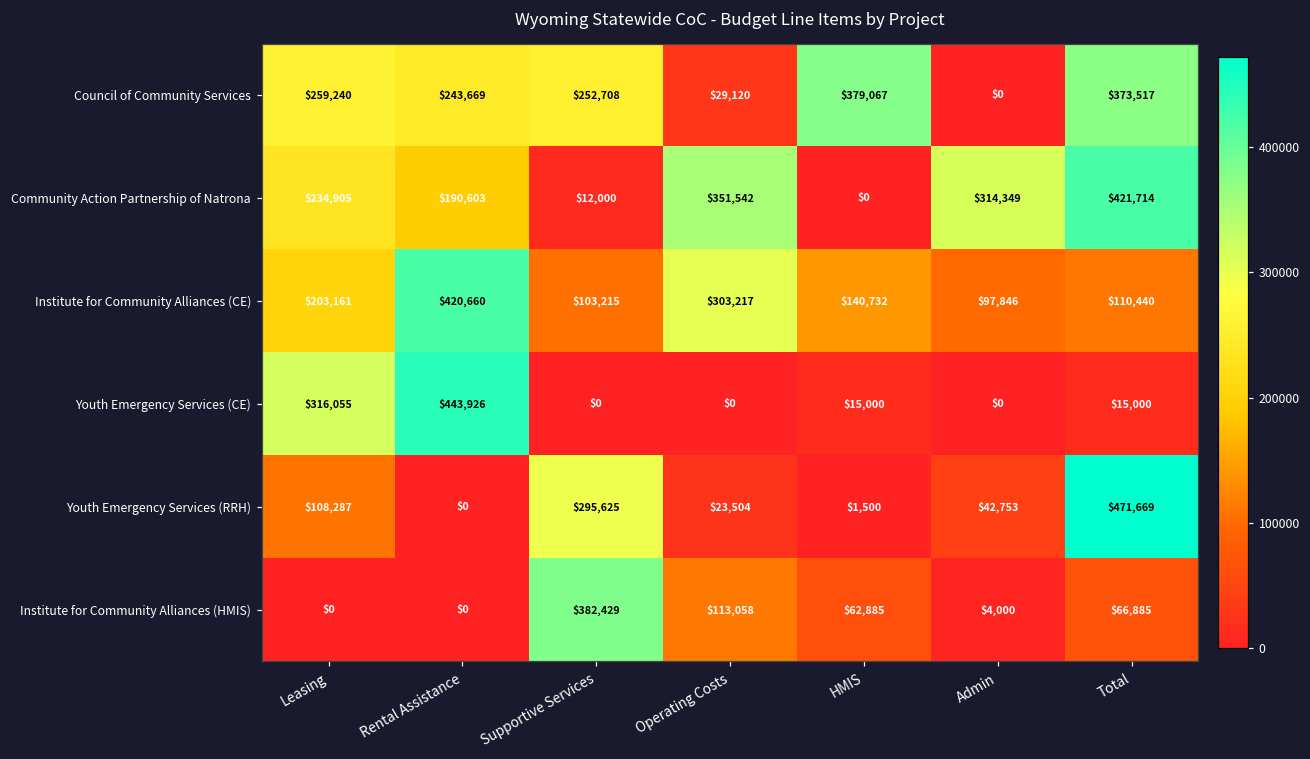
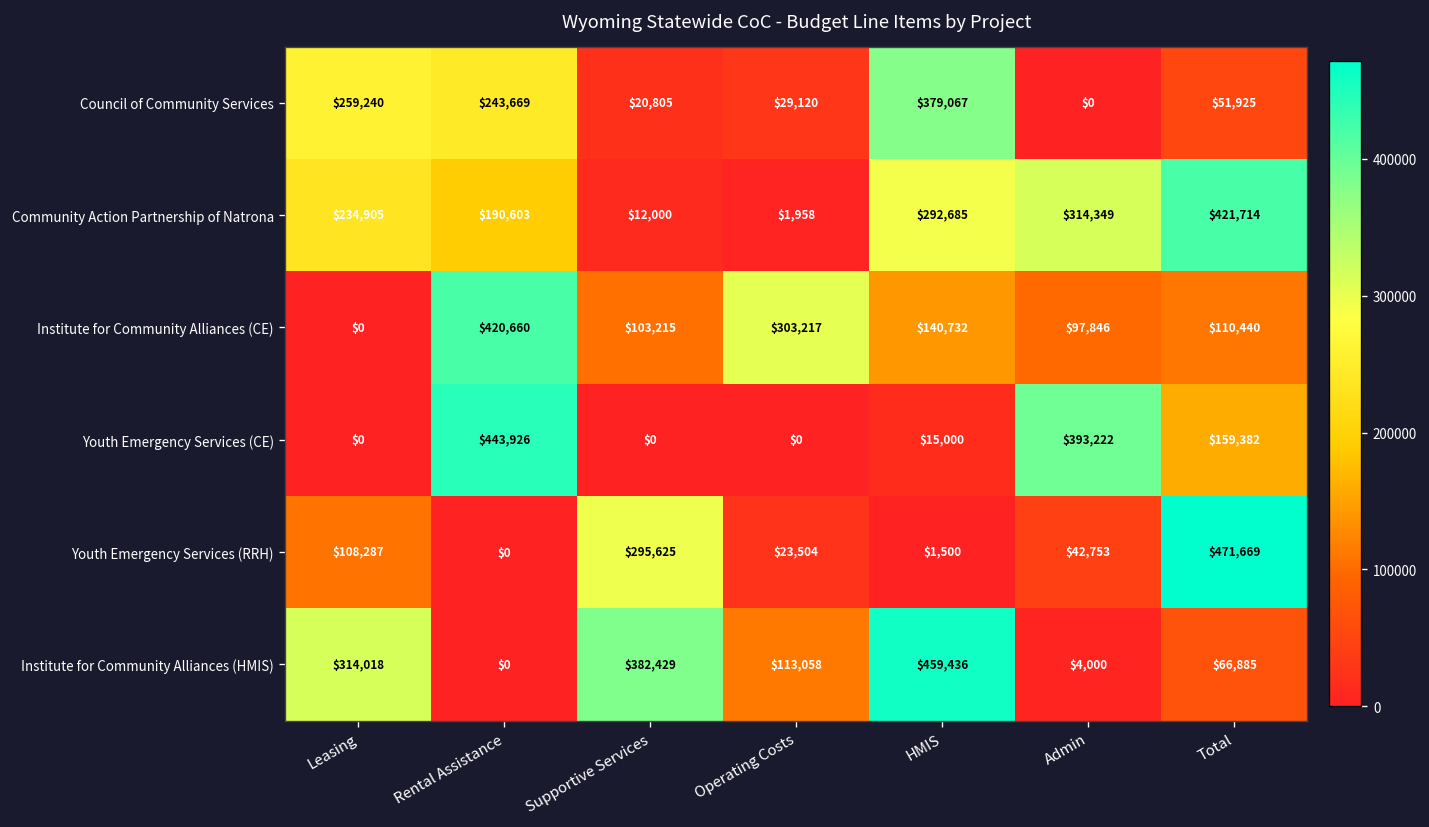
Council of Community Services, Supportive Services: $252,708 -> $20,805
Council of Community Services, Total: $373,517 -> $51,925
Community Action Partnership of Natrona, Operating Costs: $351,542 -> $1,958
Community Action Partnership of Natrona, HMIS: $0 -> $292,685
Institute for Community Alliances (CE), Leasing: $203,161 -> $0
Youth Emergency Services (CE), Leasing: $316,055 -> $0
Youth Emergency Services (CE), Admin: $0 -> $393,222
Youth Emergency Services (CE), Total: $15,000 -> $159,382
Institute for Community Alliances (HMIS), Leasing: $0 -> $314,018
Institute for Community Alliances (HMIS), HMIS: $62,885 -> $459,436
